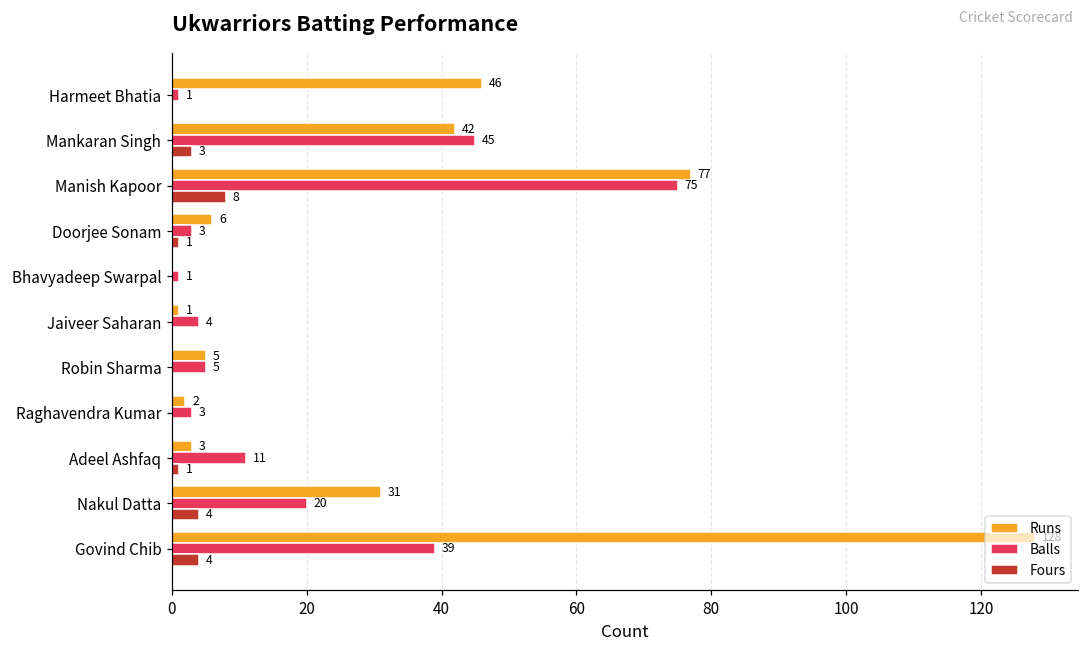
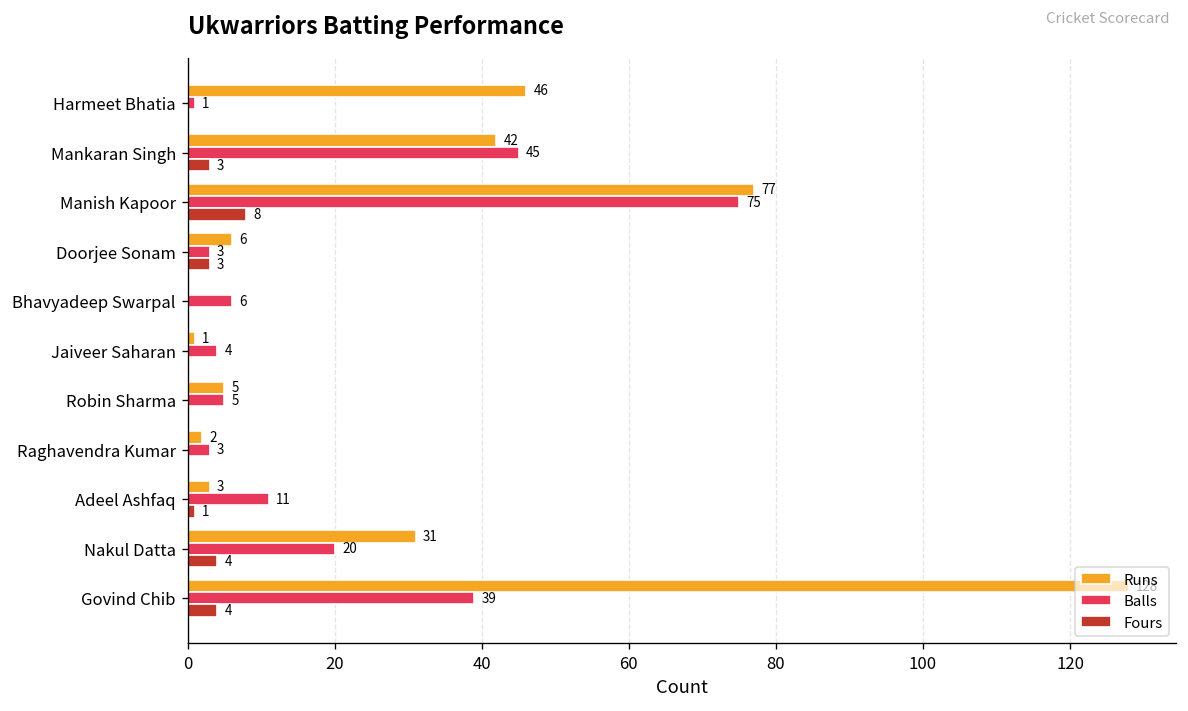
Fours, Doorjee Sonam: 1 -> 3
Balls, Bhavyadeep Swarpal: 1 -> 6
